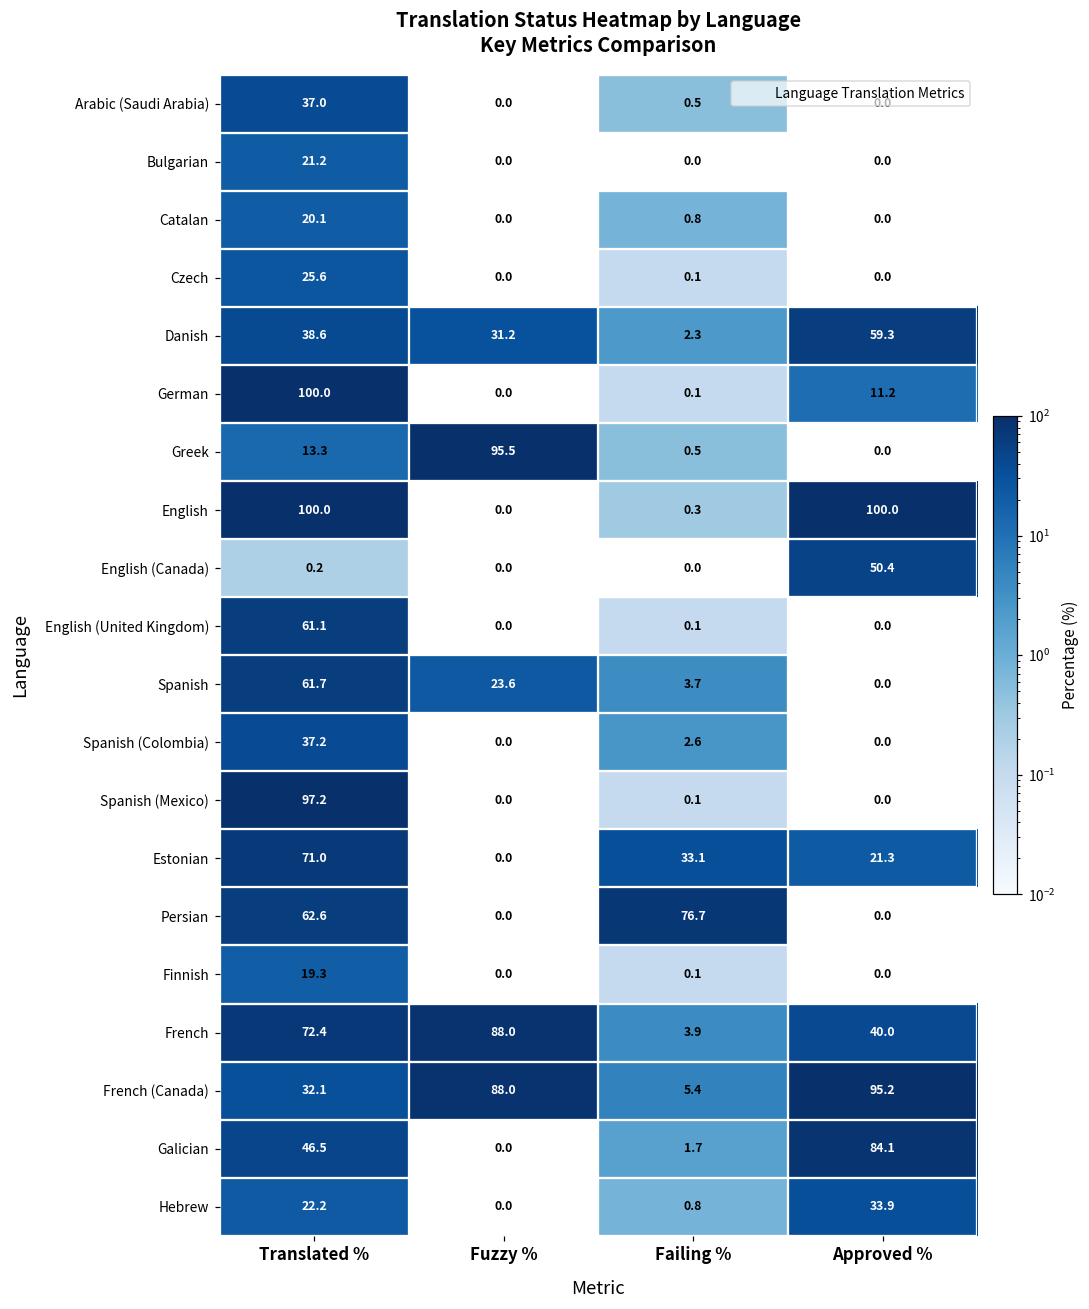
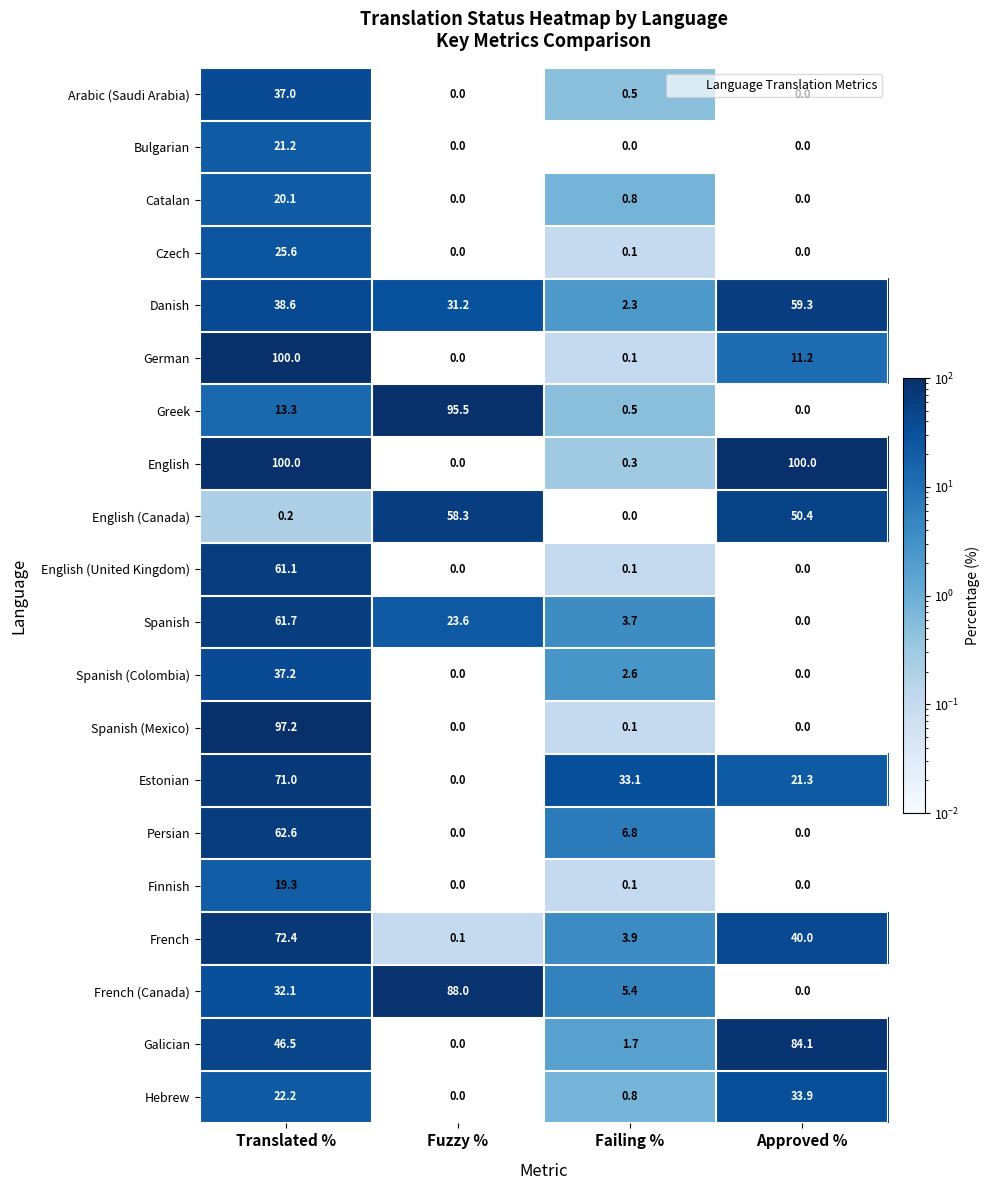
English (Canada), Fuzzy %: 0.0 -> 58.3
Persian, Failing %: 76.7 -> 6.8
French, Fuzzy %: 88.0 -> 0.1
French (Canada), Approved %: 95.2 -> 0.0
